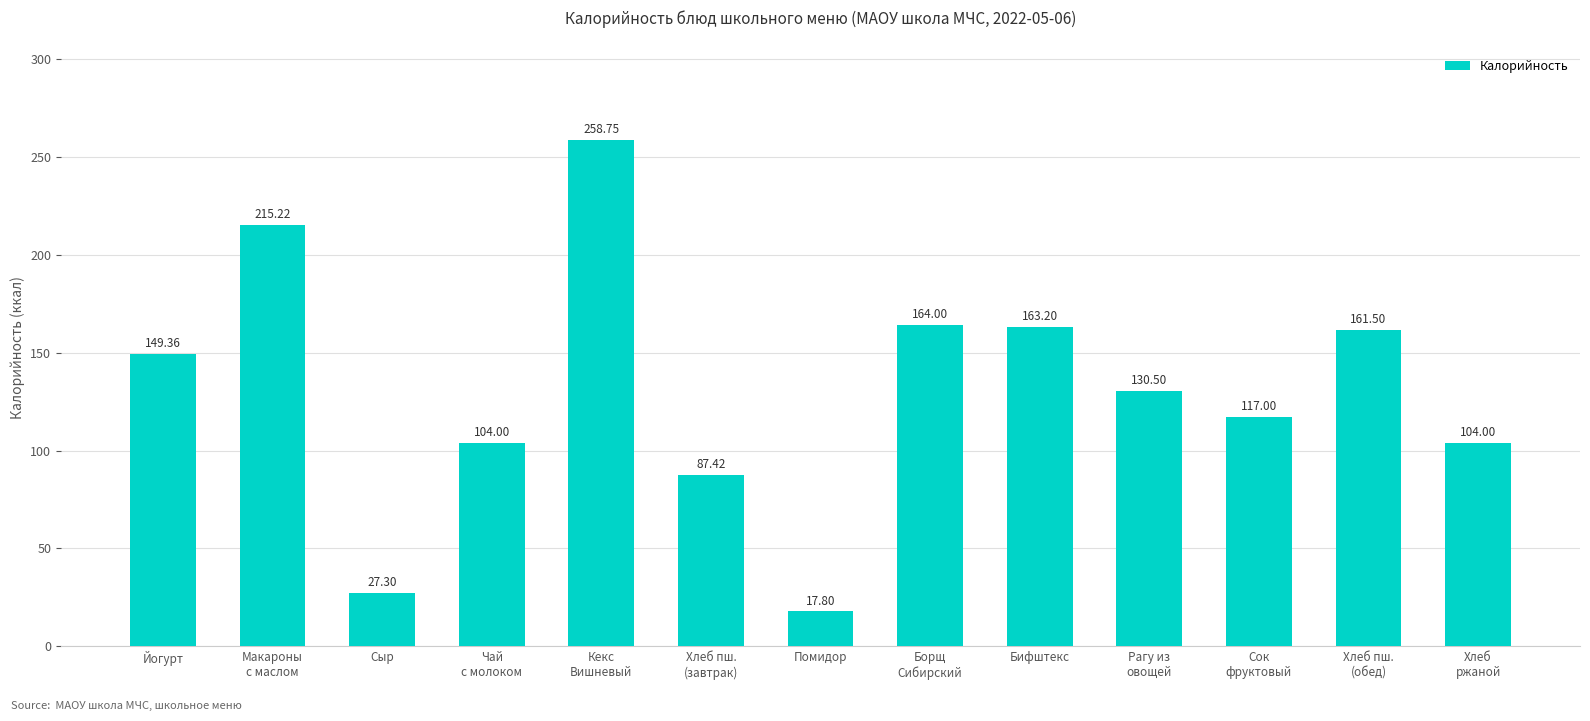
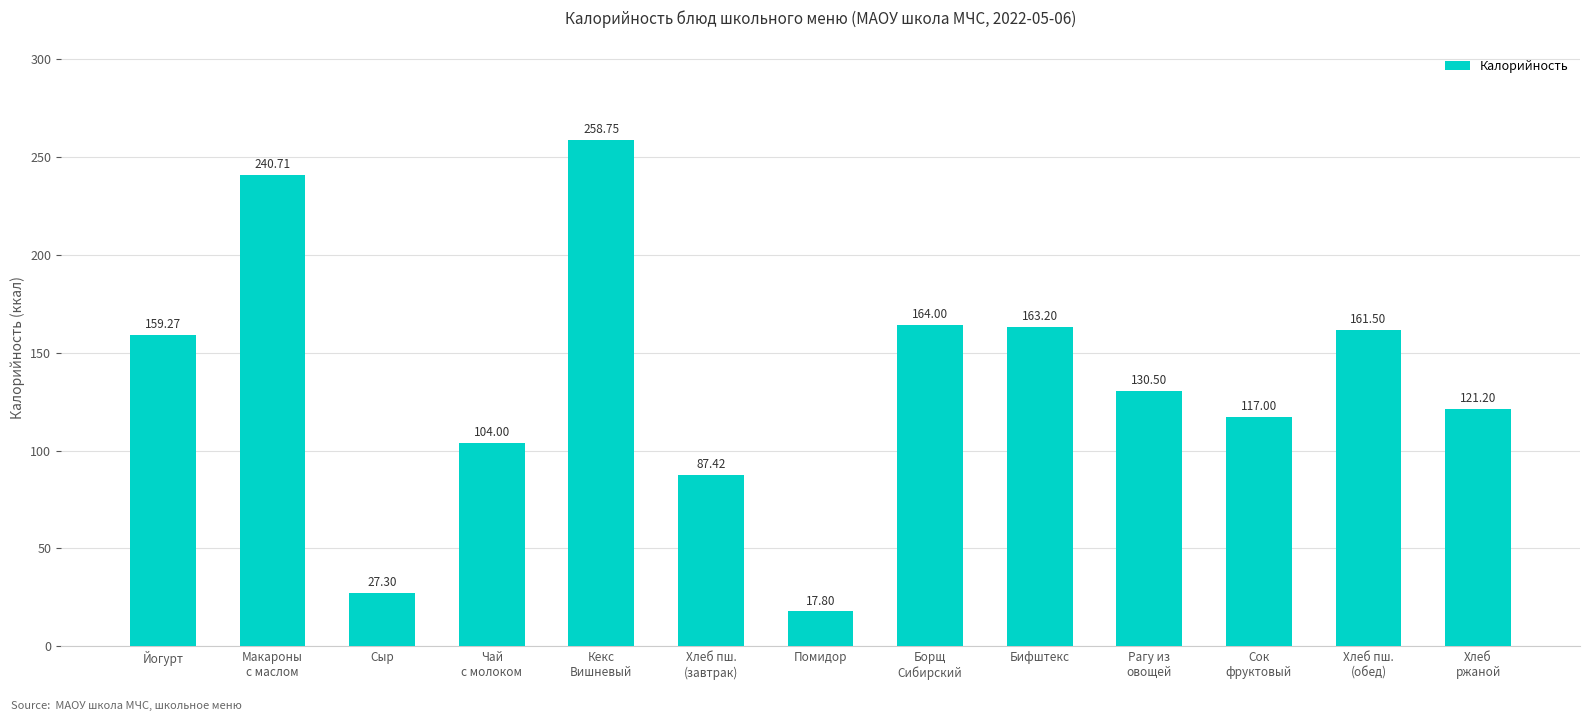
Йогурт: 149.36 -> 159.27
Макароны с маслом: 215.22 -> 240.71
Хлеб ржаной: 104.00 -> 121.20
